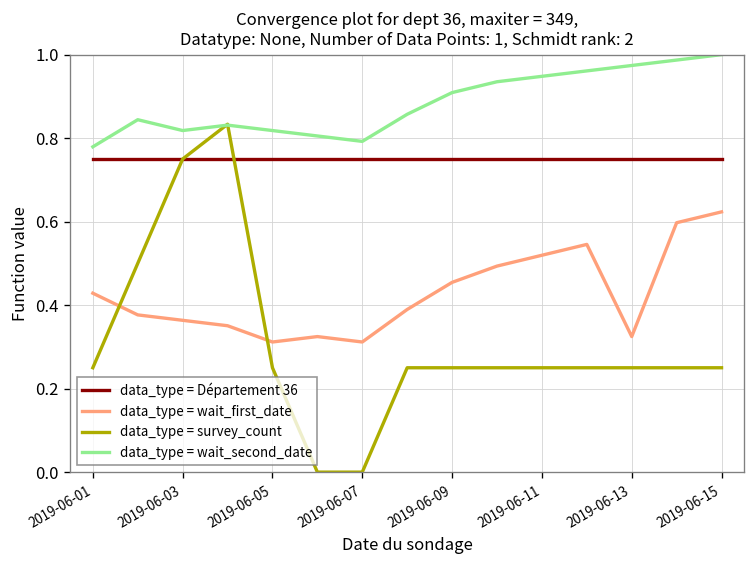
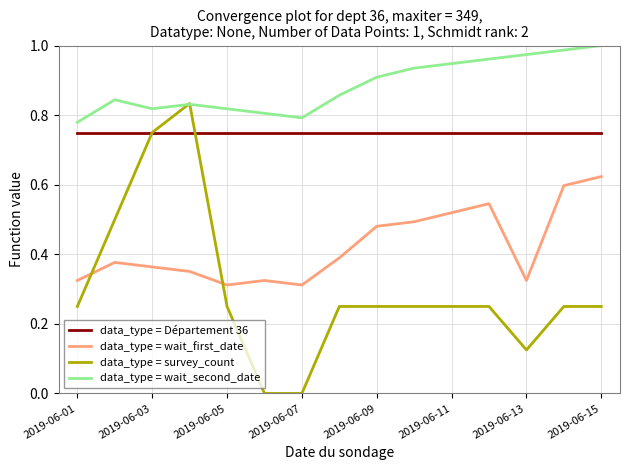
data_type = wait_first_date, 2019-06-01: 0.43 -> 0.32
data_type = wait_first_date, 2019-06-09: 0.45 -> 0.48
data_type = survey_count, 2019-06-13: 0.25 -> 0.13
